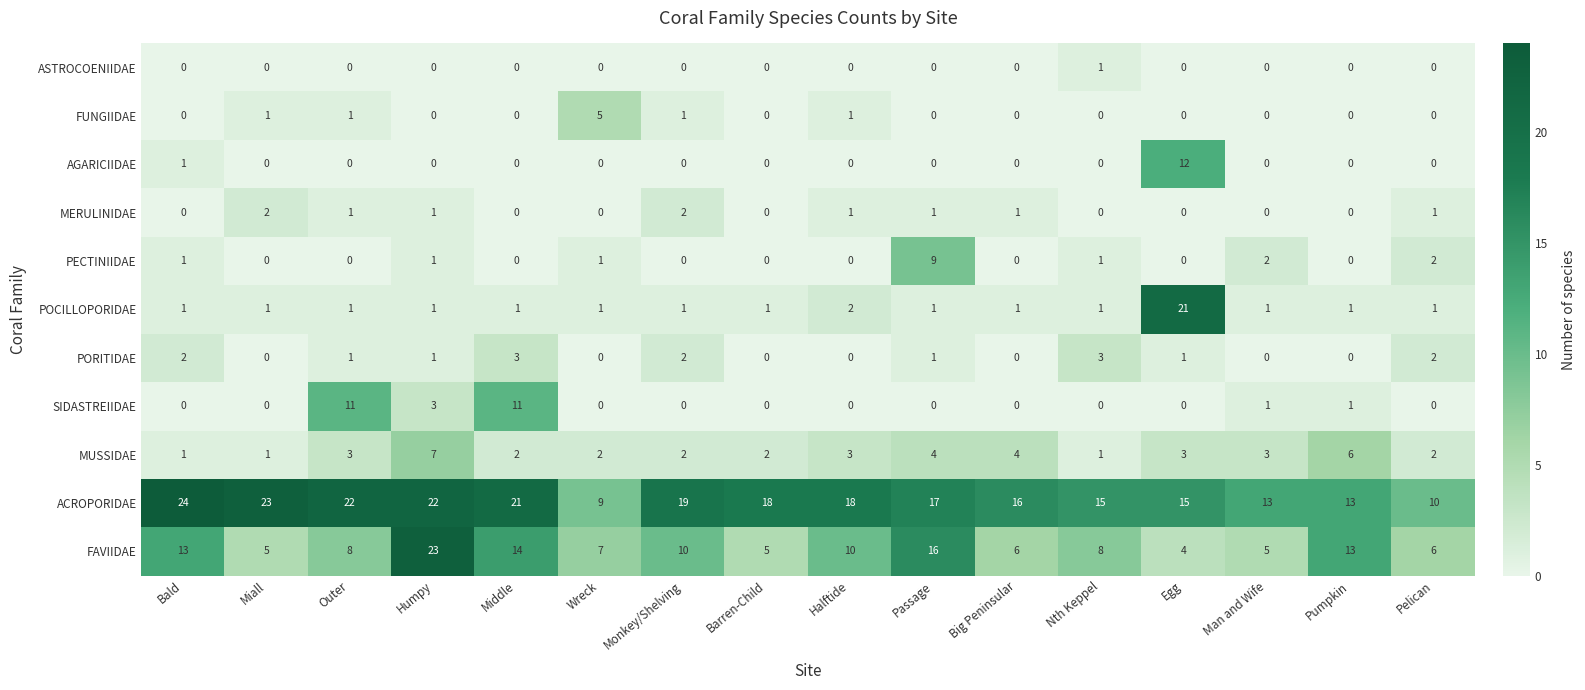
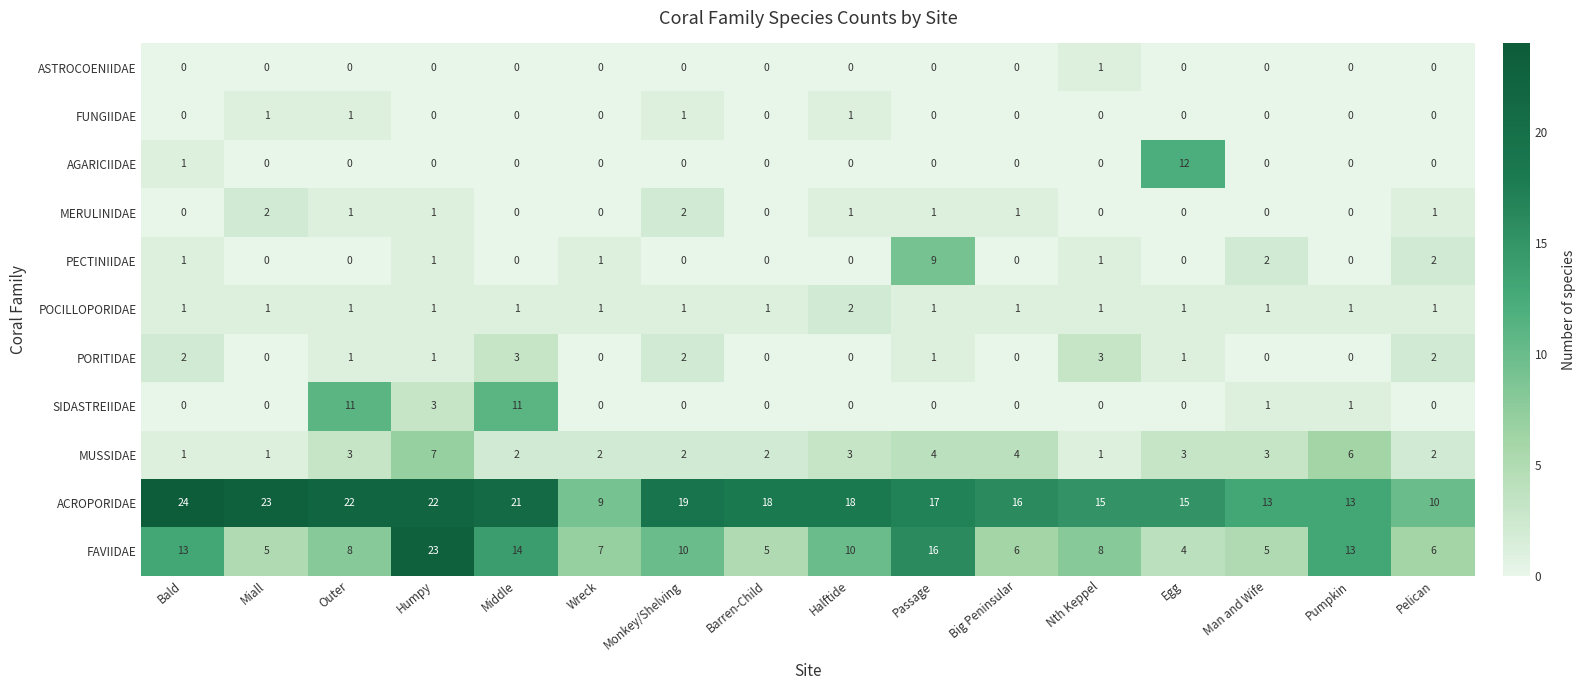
FUNGIIDAE, Wreck: 5 -> 0
POCILLOPORIDAE, Egg: 21 -> 1
